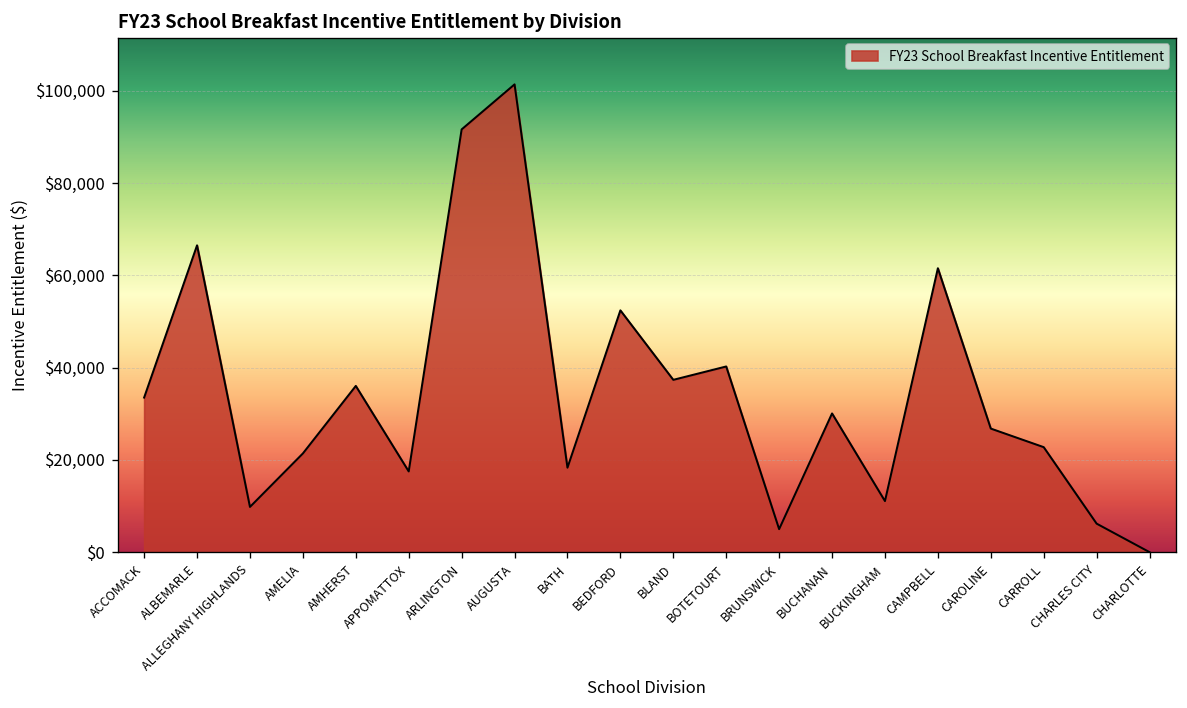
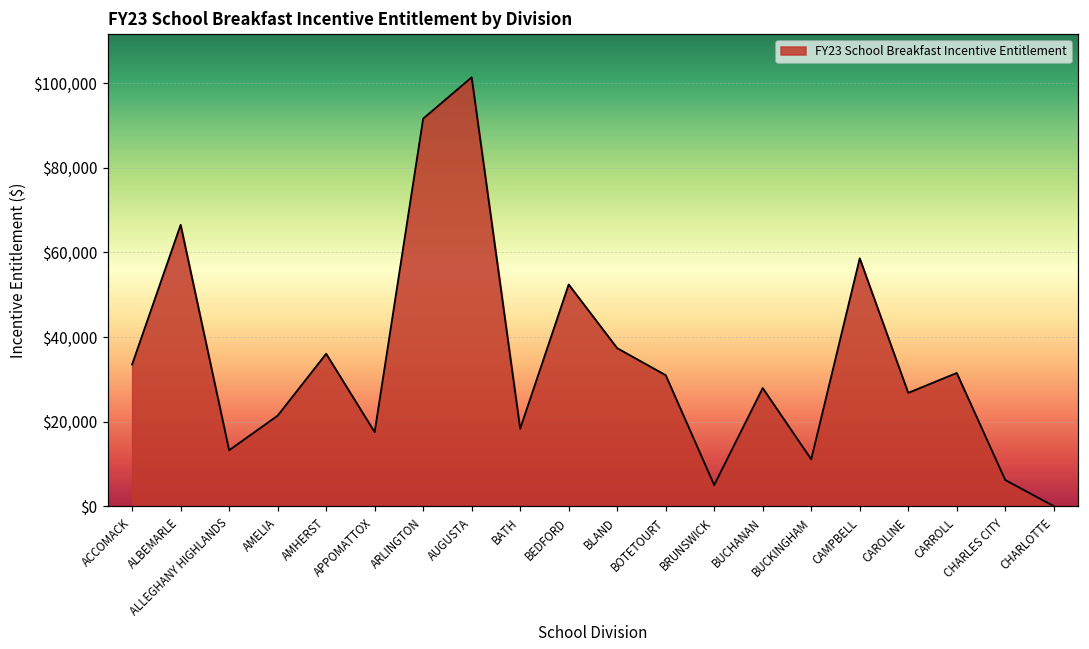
ALLEGHANY HIGHLANDS: $10,000 -> $13,000
BOTETOURT: $40,000 -> $31,000
BUCHANAN: $30,000 -> $28,000
CAMPBELL: $62,000 -> $59,000
CARROLL: $23,000 -> $31,000
